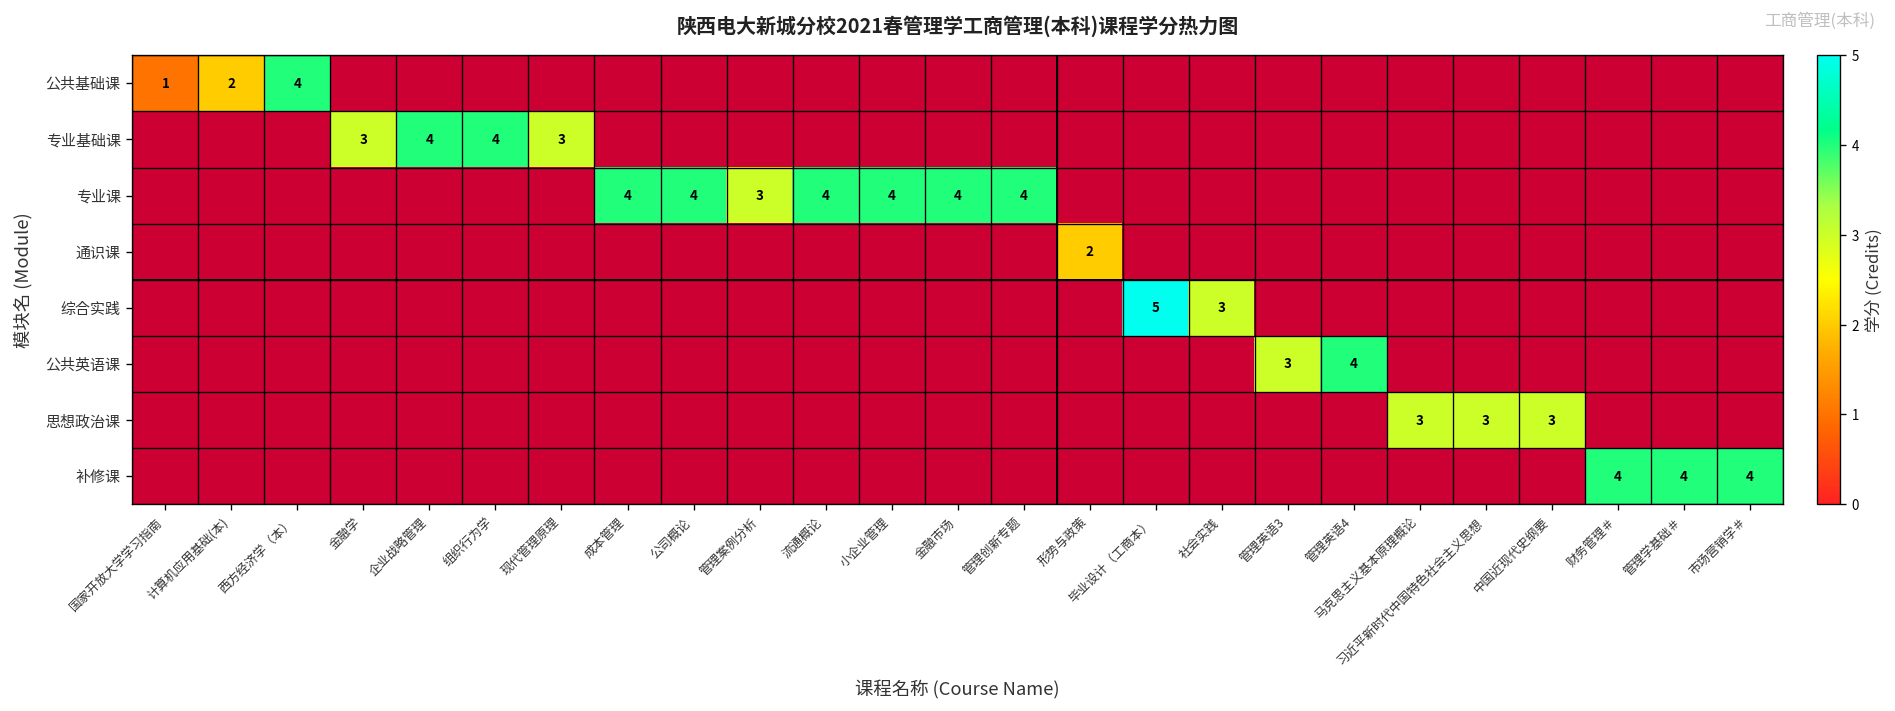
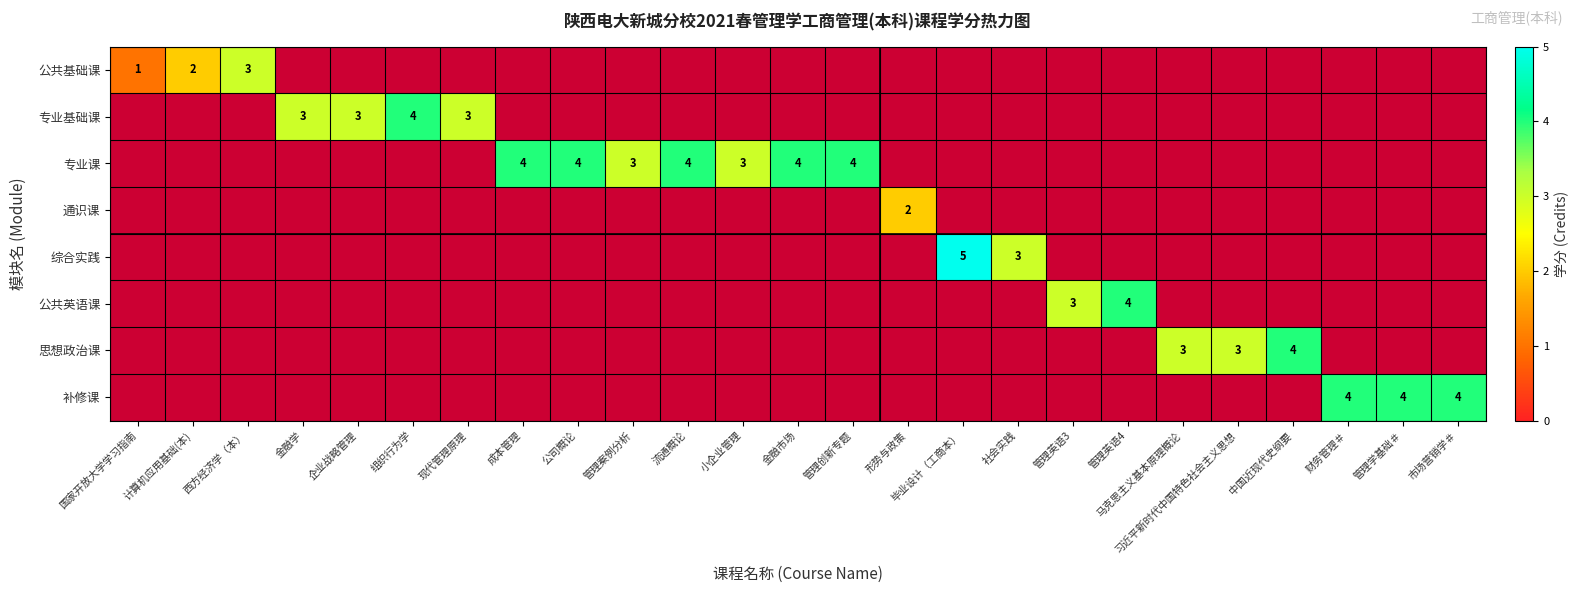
公共基础课, 西方经济学（本）: 4 -> 3
专业基础课, 企业战略管理: 4 -> 3
专业课, 小企业管理: 4 -> 3
思想政治课, 中国近现代史纲要: 3 -> 4
